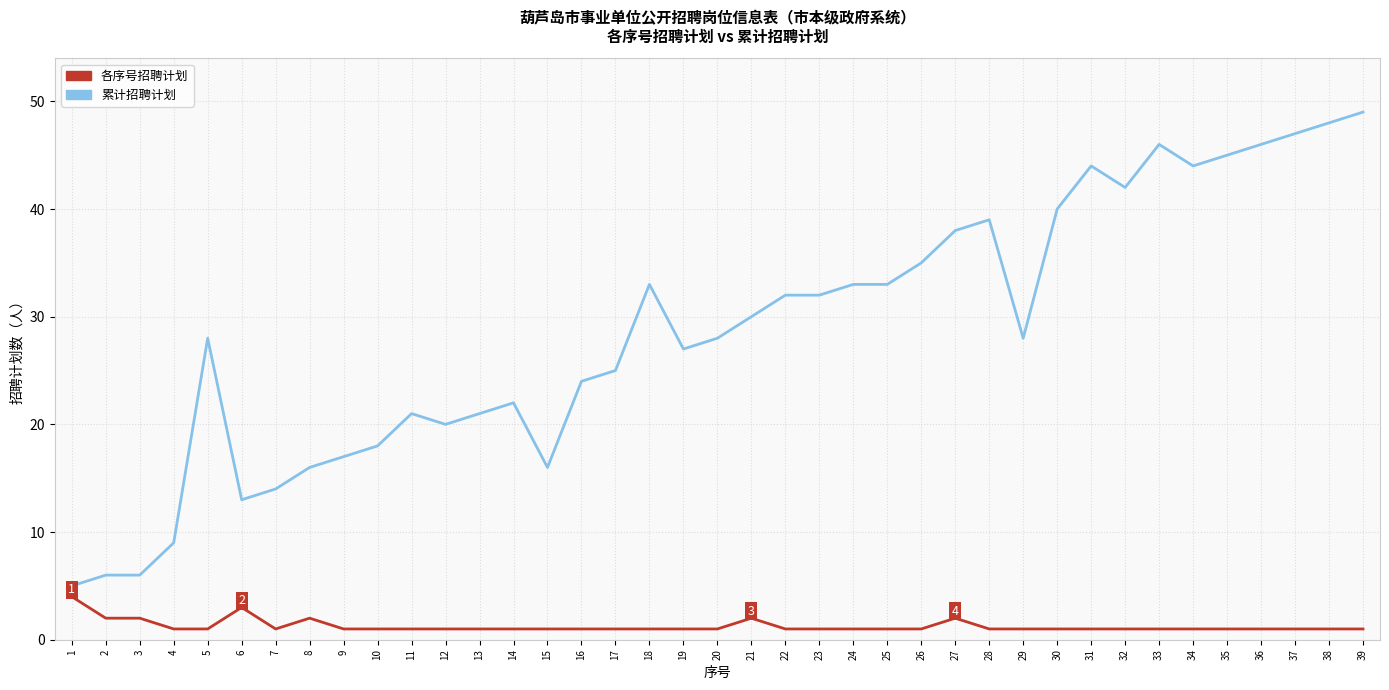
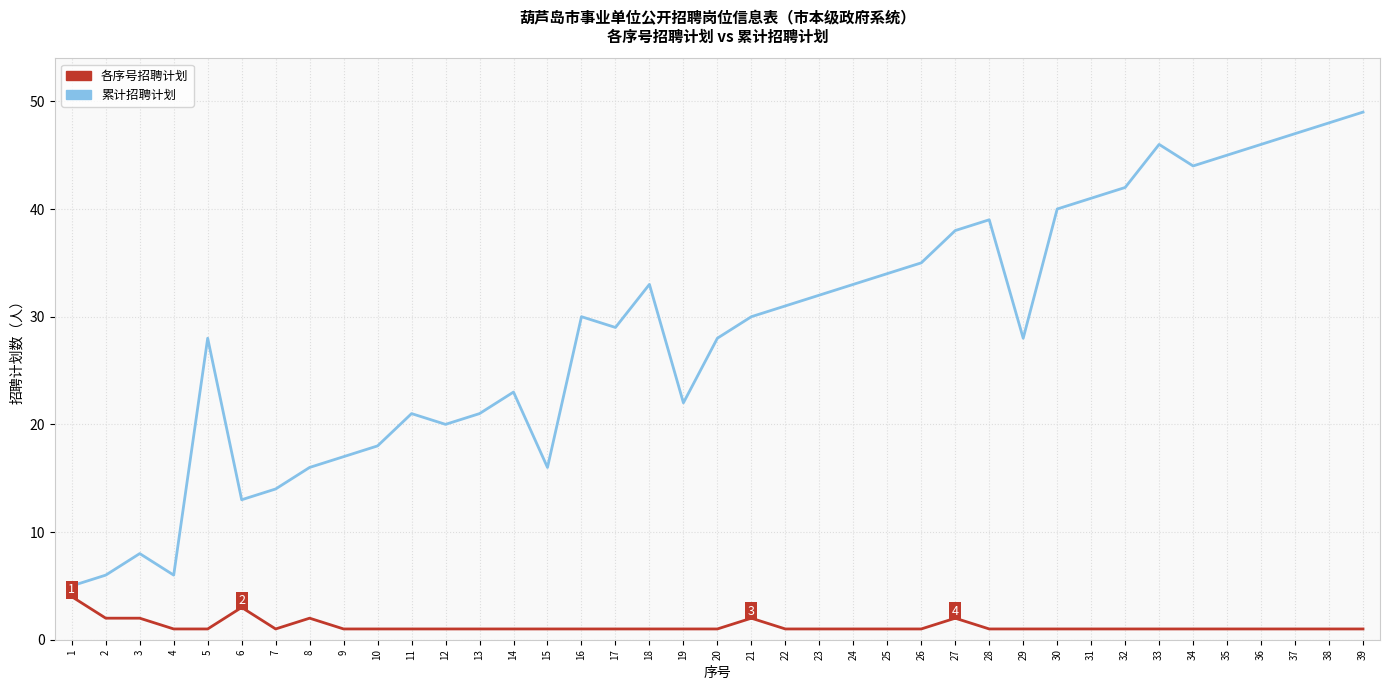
累计招聘计划, 3: 6 -> 8
累计招聘计划, 4: 9 -> 6
累计招聘计划, 14: 22 -> 23
累计招聘计划, 16: 24 -> 30
累计招聘计划, 17: 25 -> 29
累计招聘计划, 19: 27 -> 22
累计招聘计划, 22: 32 -> 31
累计招聘计划, 25: 33 -> 34
累计招聘计划, 31: 44 -> 41
